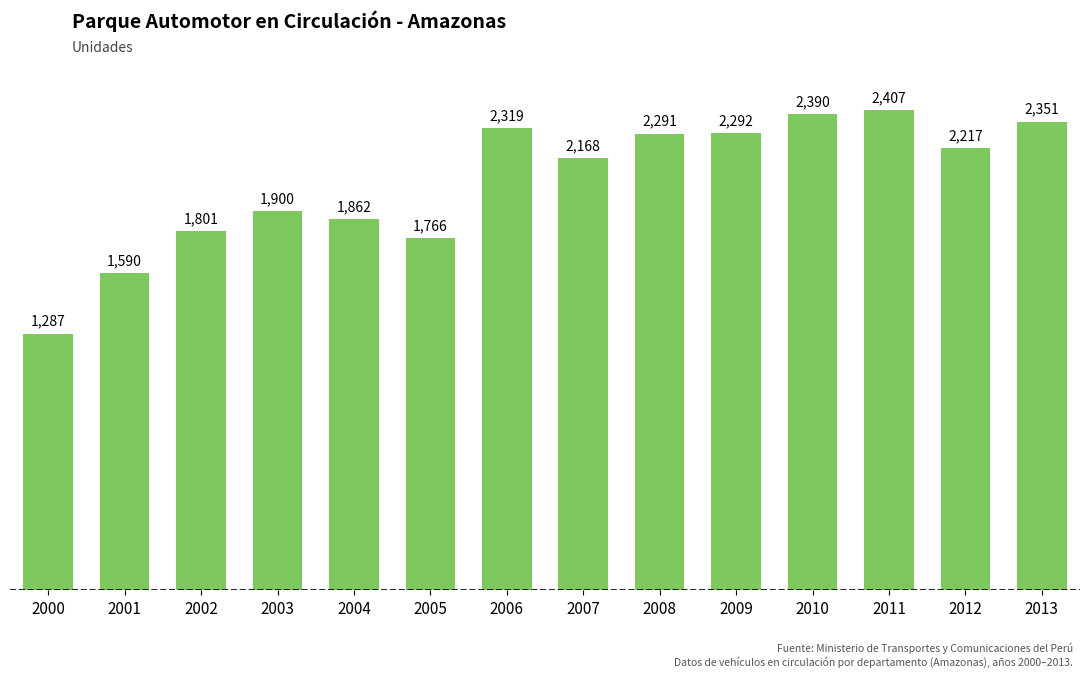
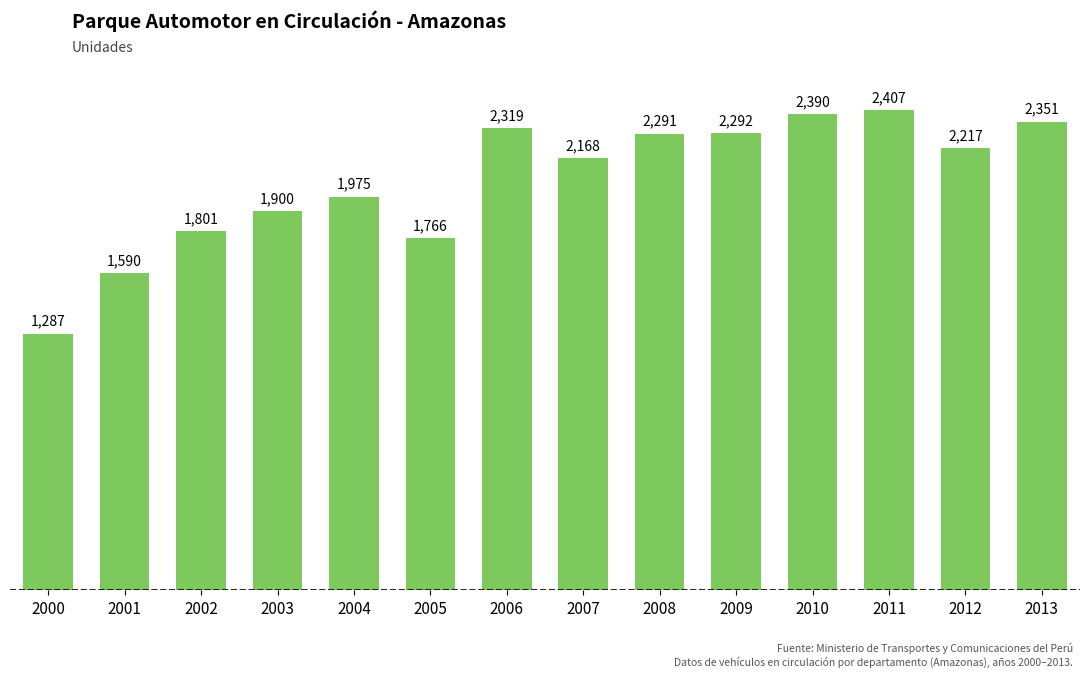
2004: 1,862 -> 1,975
